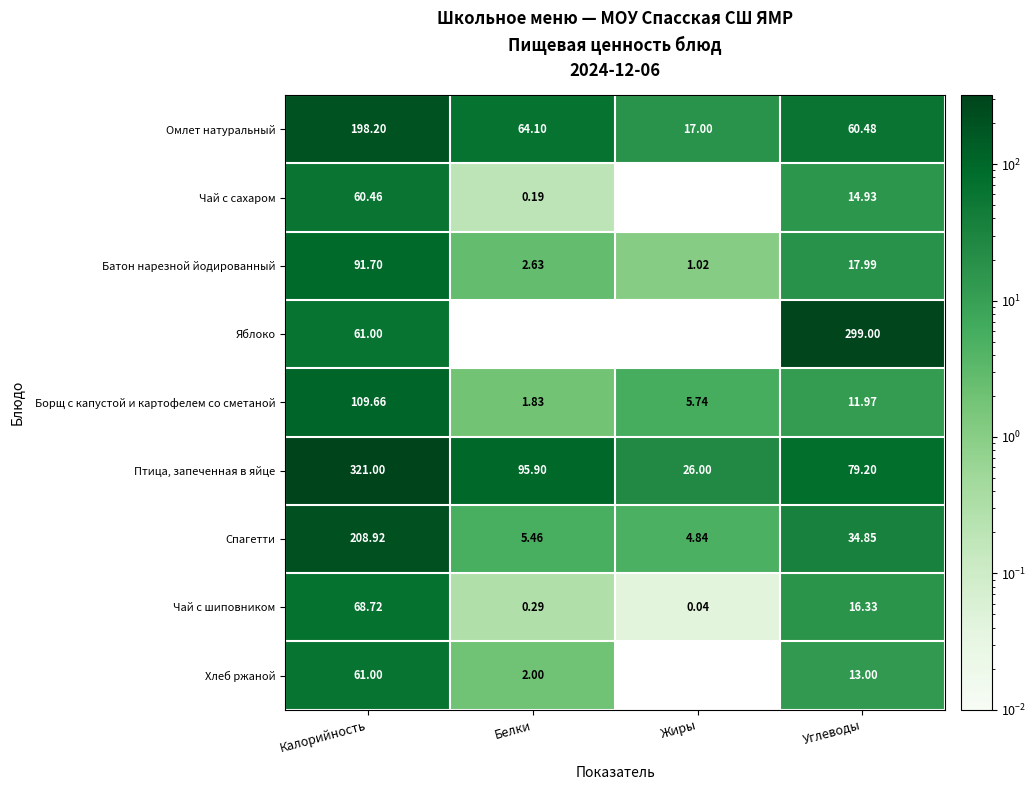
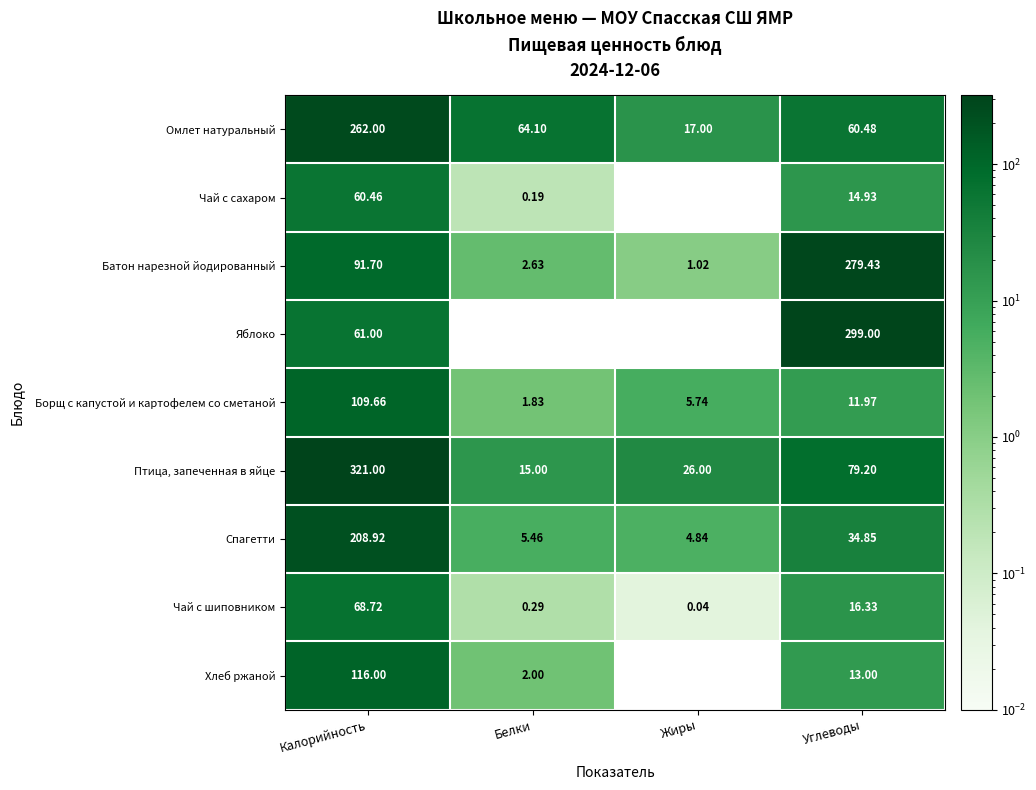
Омлет натуральный, Калорийность: 198.20 -> 262.00
Батон нарезной йодированный, Углеводы: 17.99 -> 279.43
Птица, запеченная в яйце, Белки: 95.90 -> 15.00
Хлеб ржаной, Калорийность: 61.00 -> 116.00
